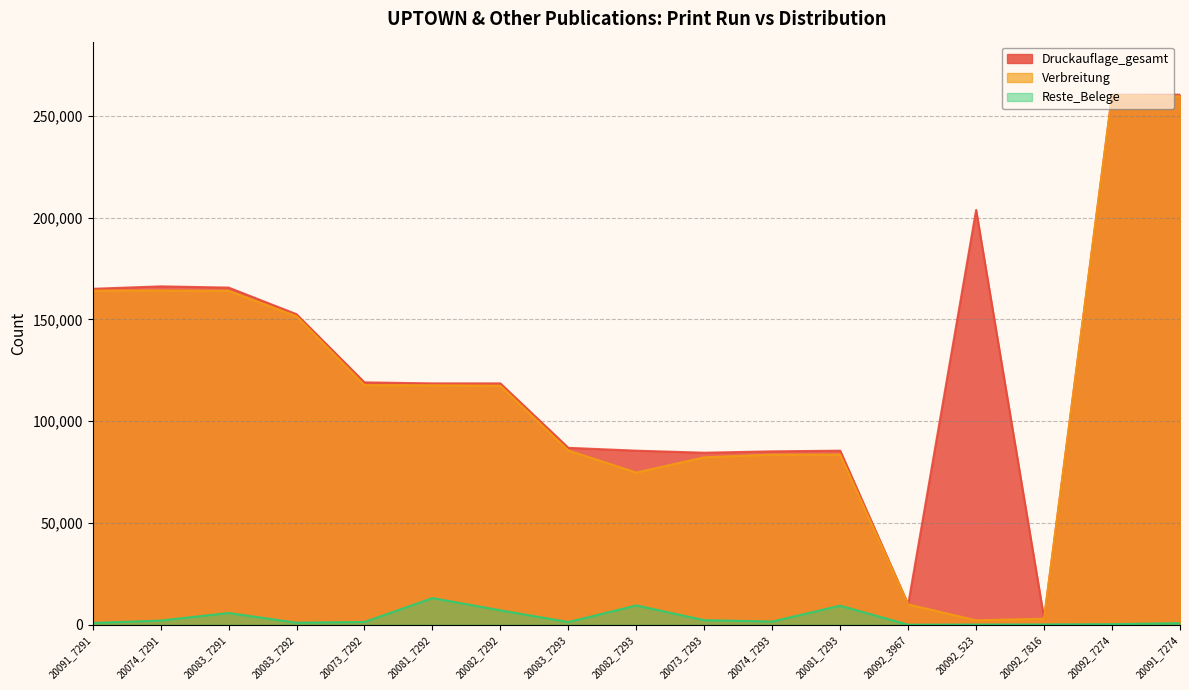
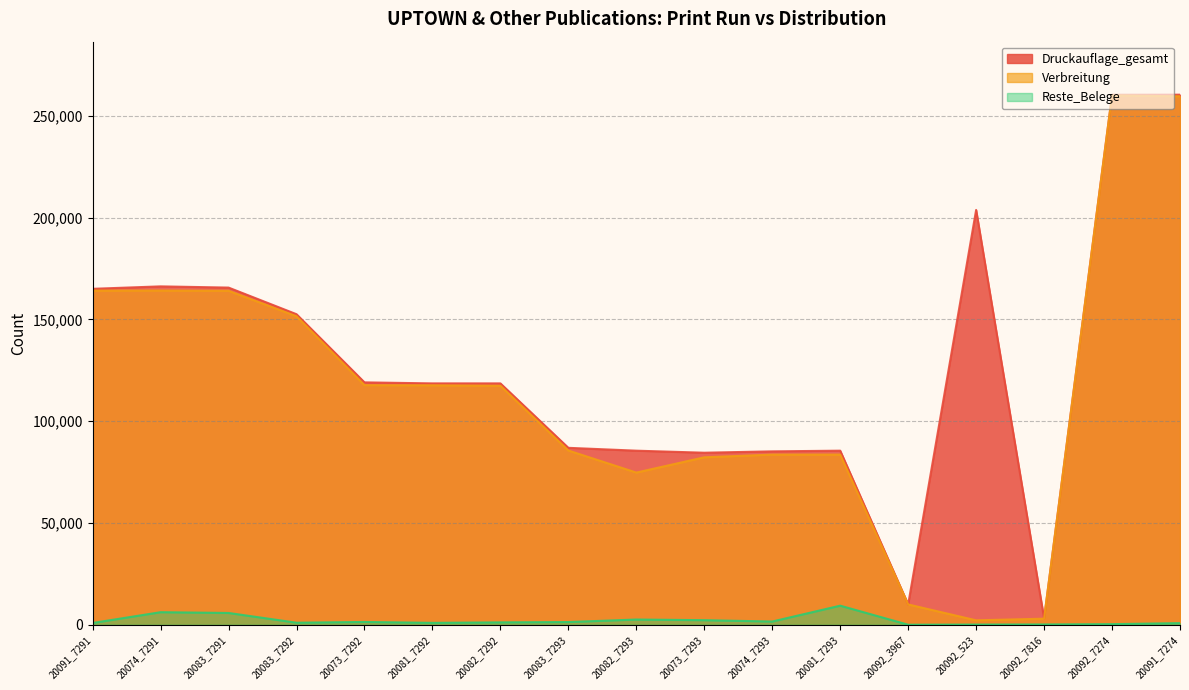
Reste_Belege, 20074_7291: 2,000 -> 6,000
Reste_Belege, 20081_7292: 13,000 -> 1,000
Reste_Belege, 20082_7292: 7,000 -> 1,000
Reste_Belege, 20082_7293: 9,000 -> 3,000
